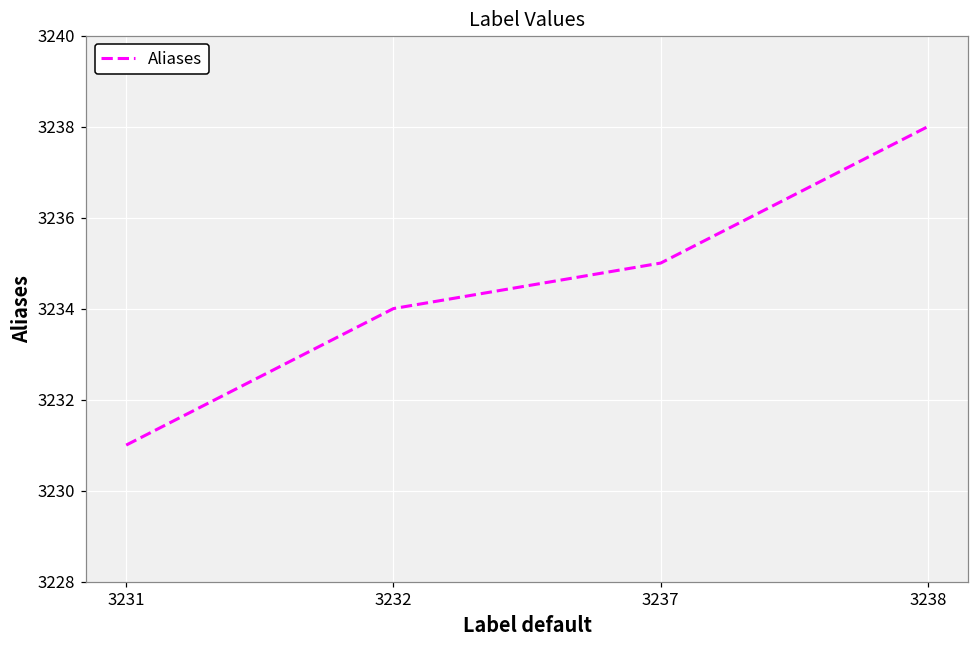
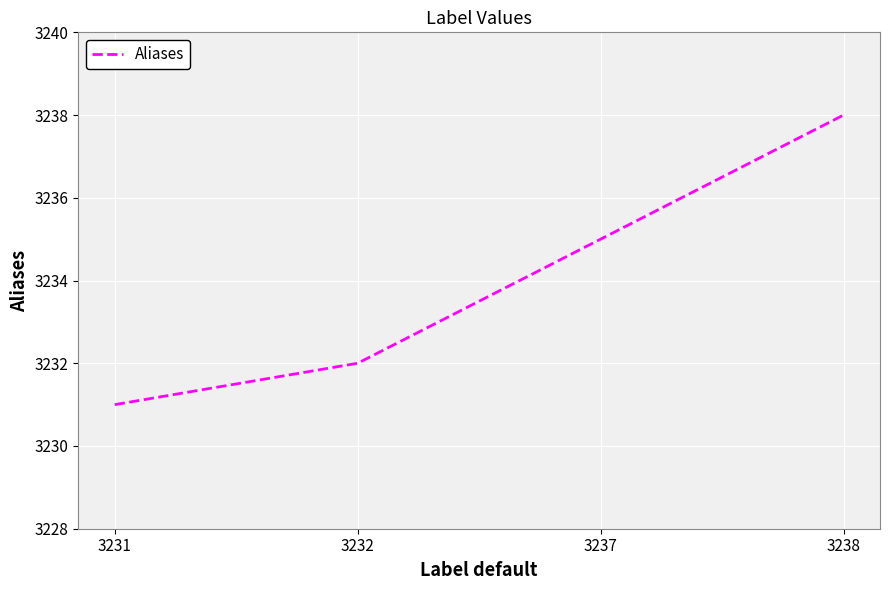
3232: 3234 -> 3232
